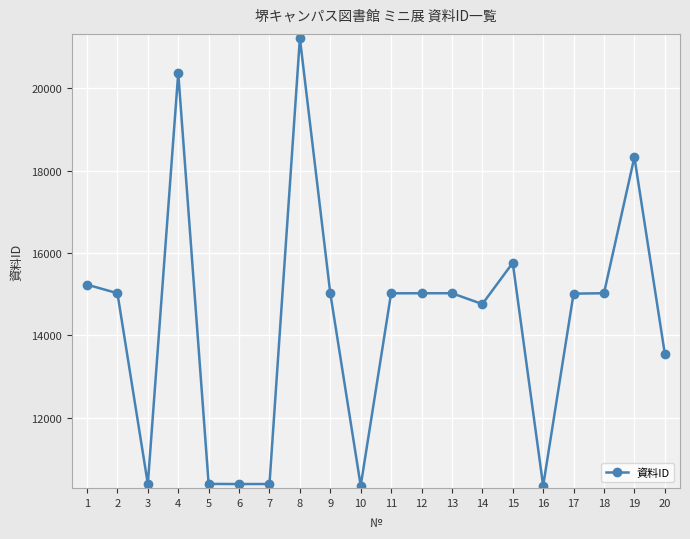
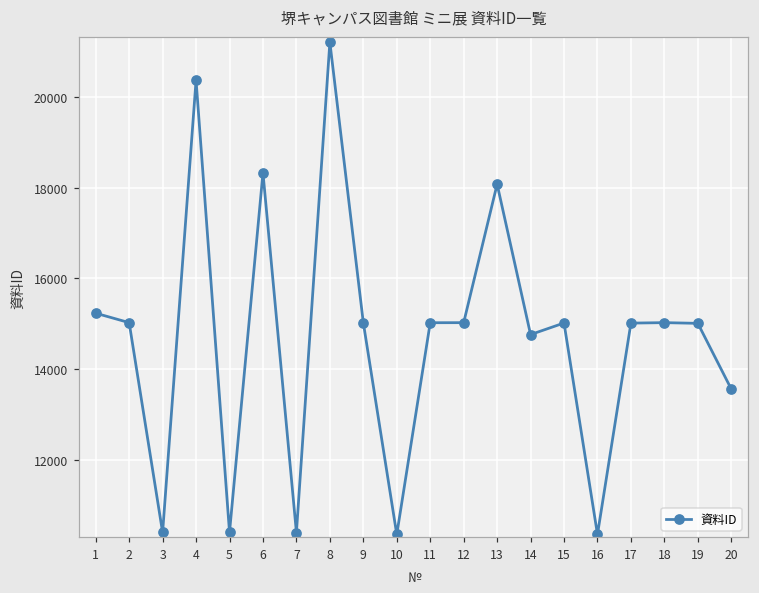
6: 10400 -> 18300
13: 15000 -> 18100
15: 15800 -> 15000
19: 18300 -> 15000
